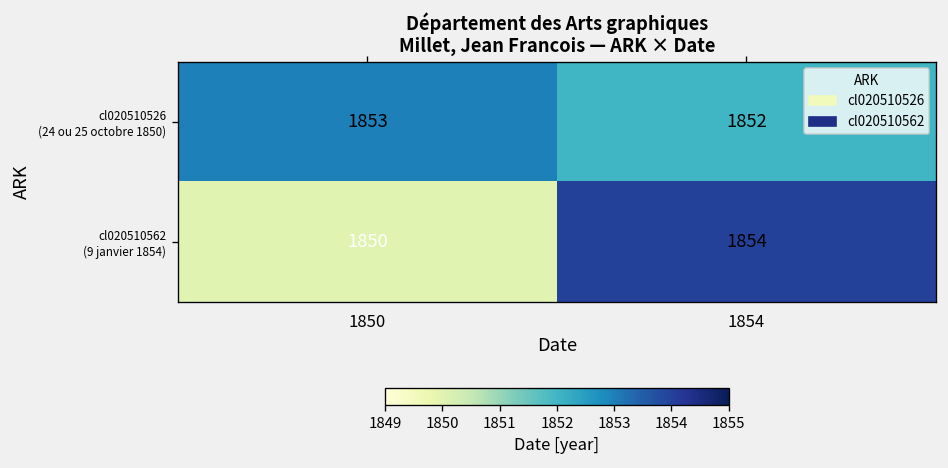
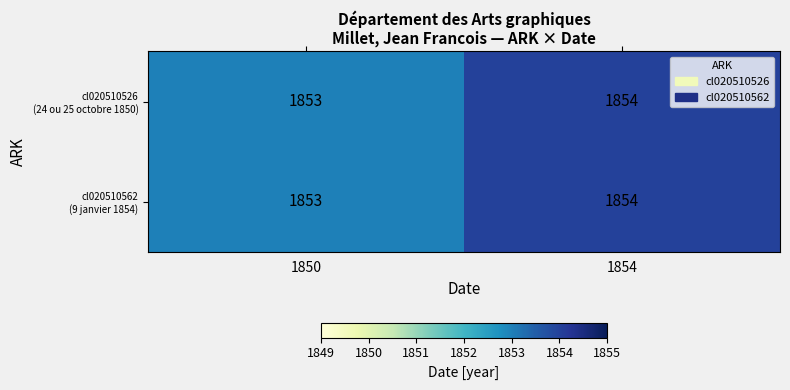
cl020510526 (24 ou 25 octobre 1850), 1854: 1852 -> 1854
cl020510562 (9 janvier 1854), 1850: 1850 -> 1853
